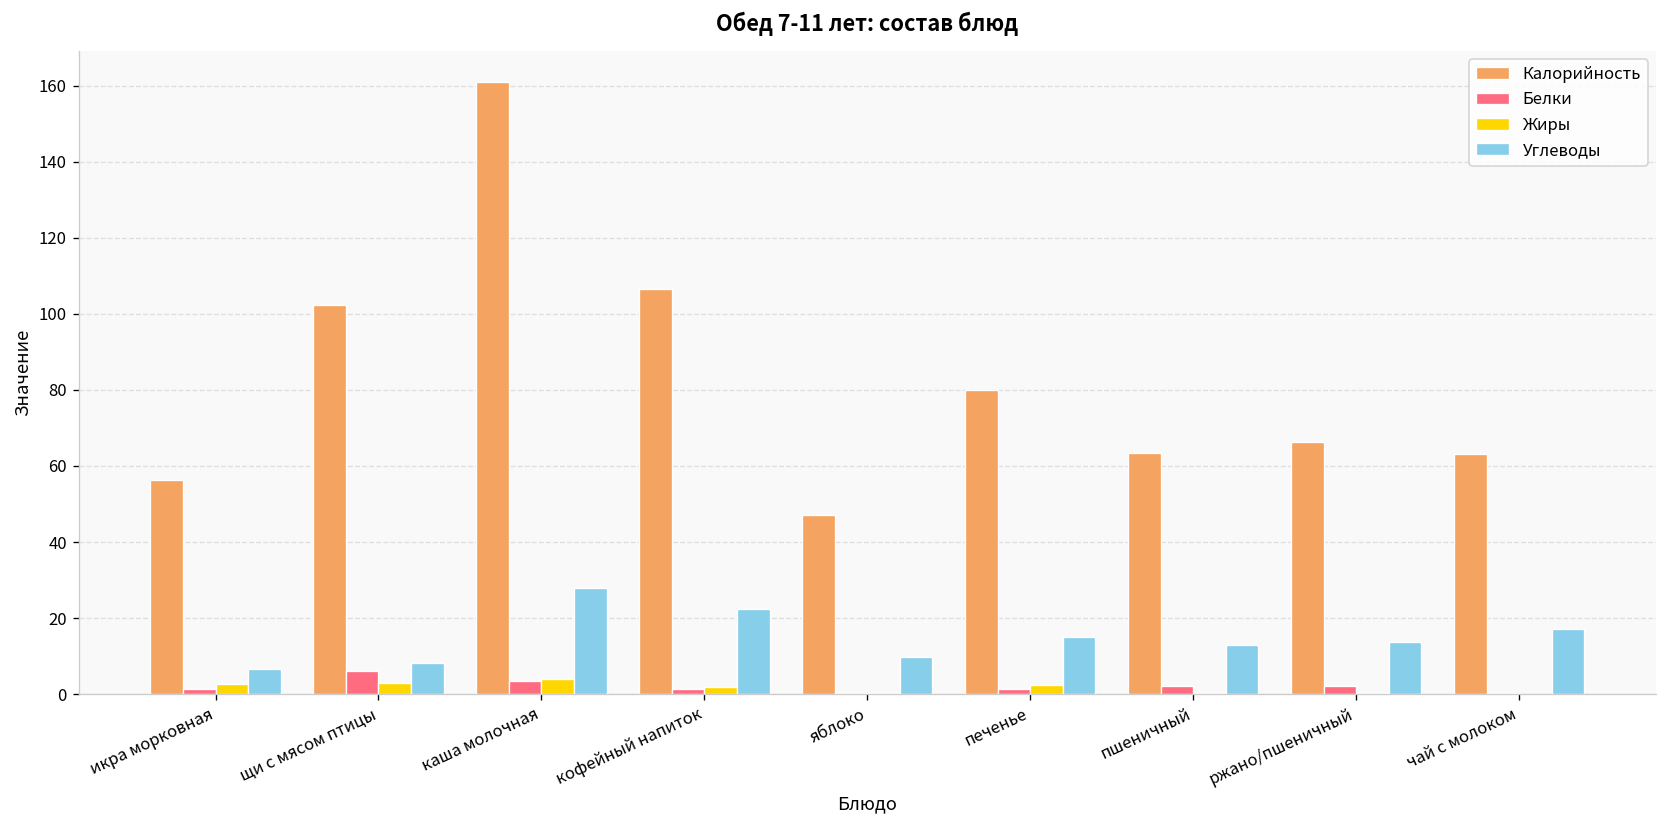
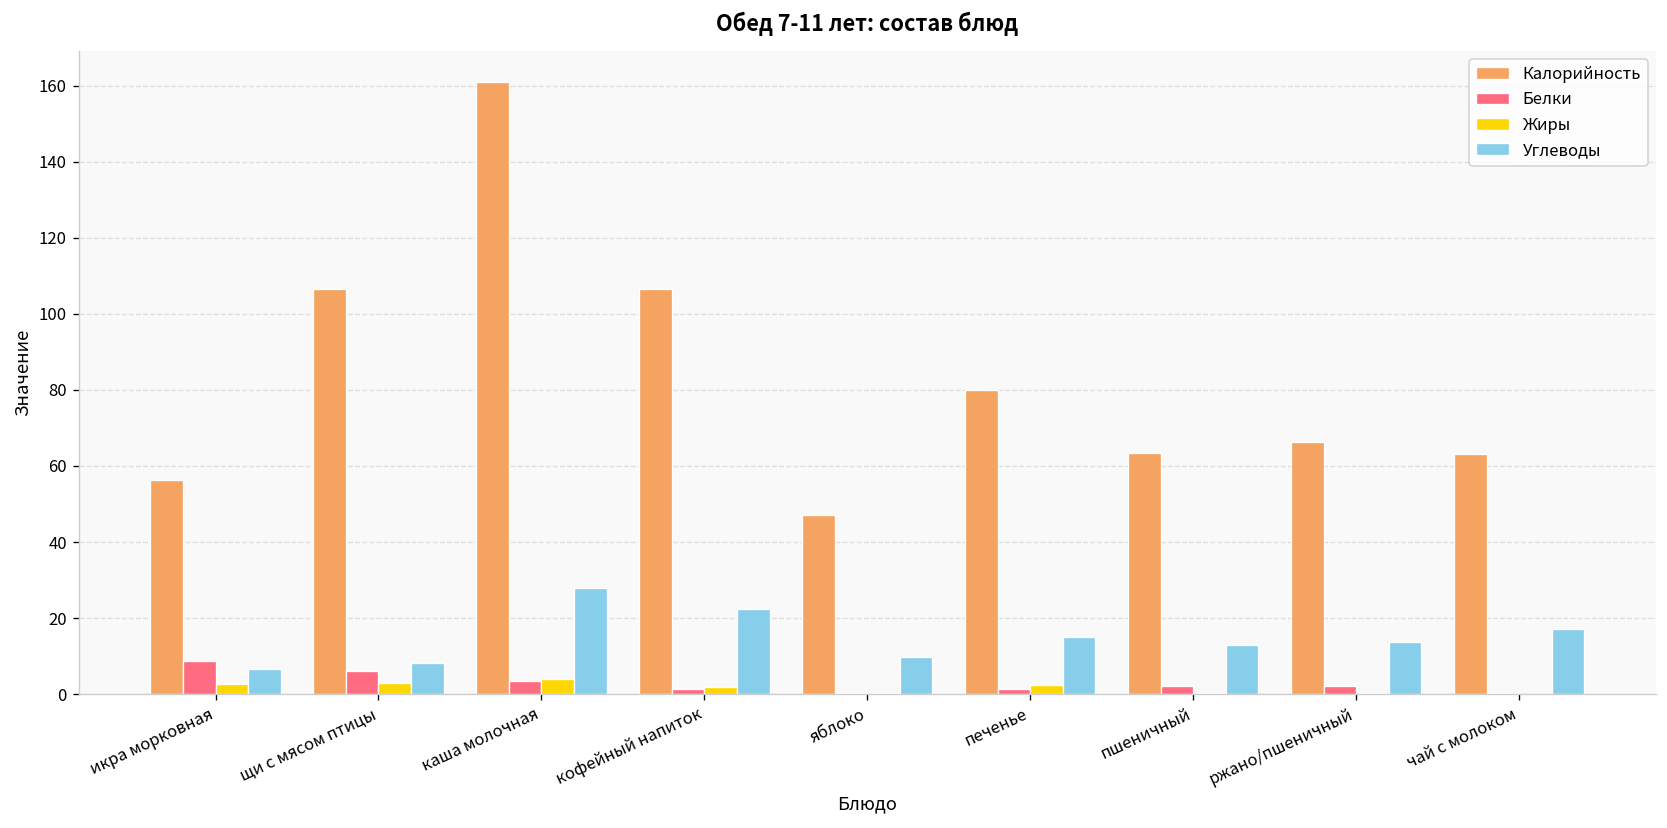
Белки, икра морковная: 1 -> 9
Калорийность, щи с мясом птицы: 102 -> 106
